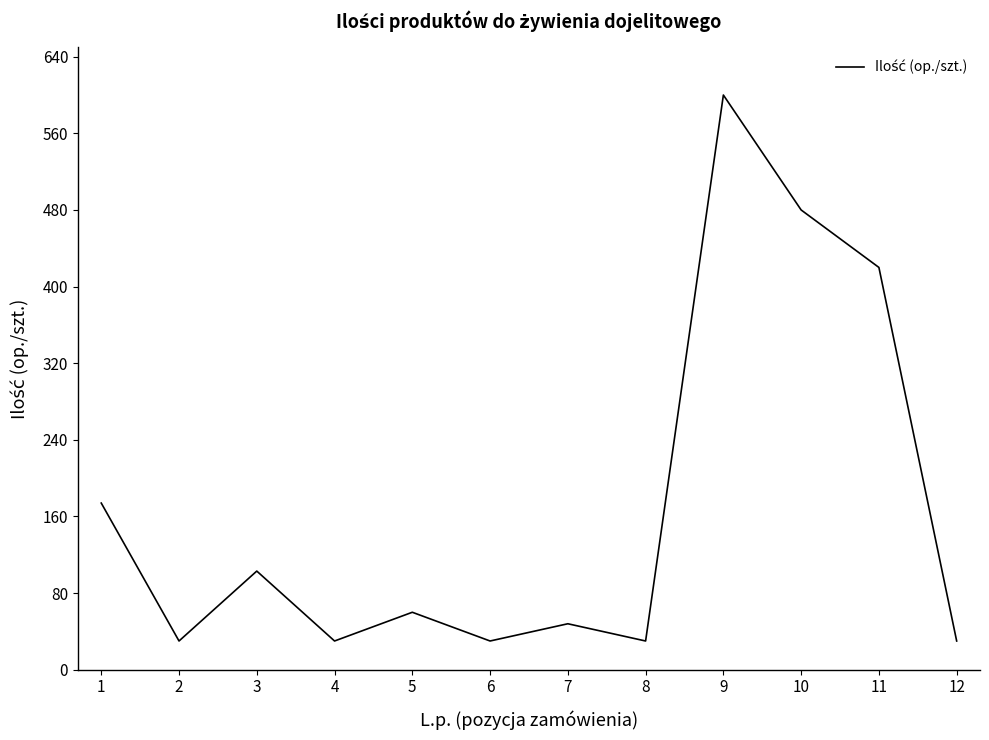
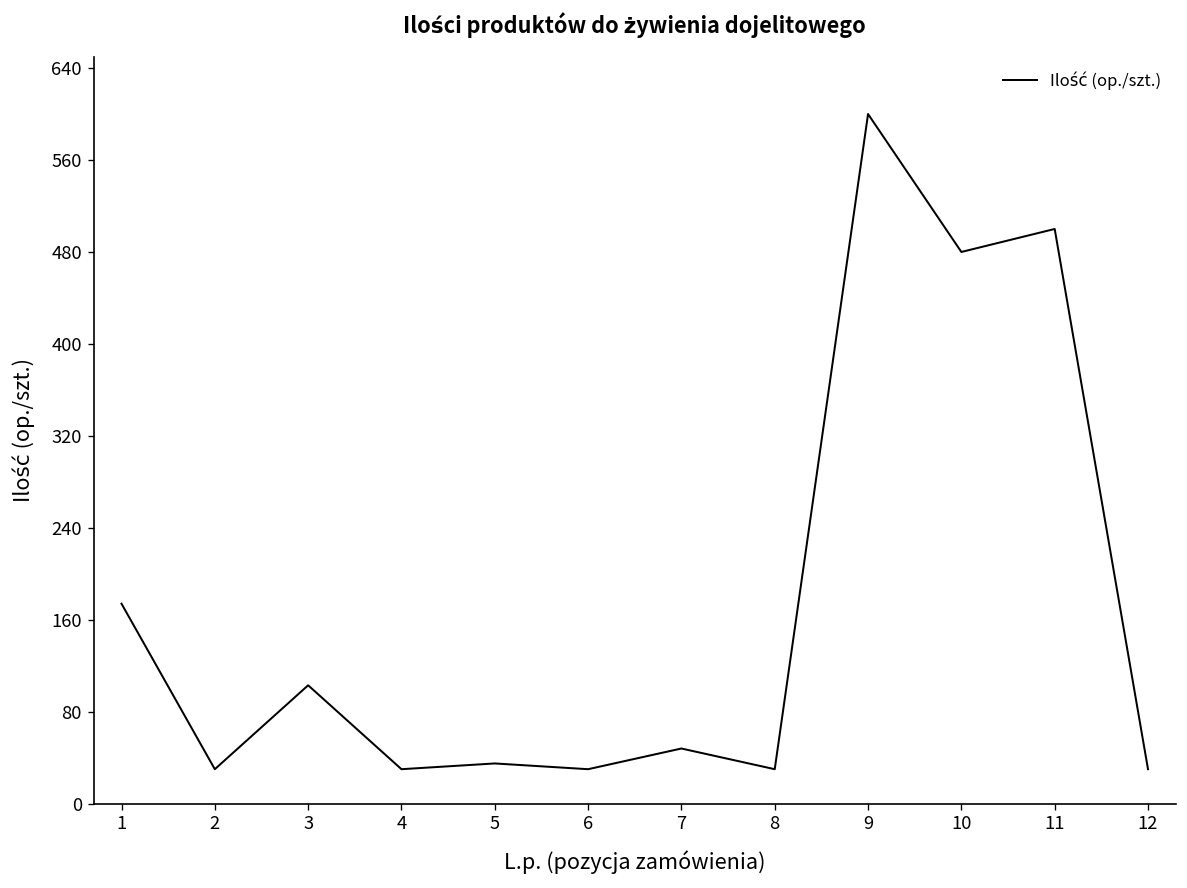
5: 60 -> 40
11: 420 -> 500
